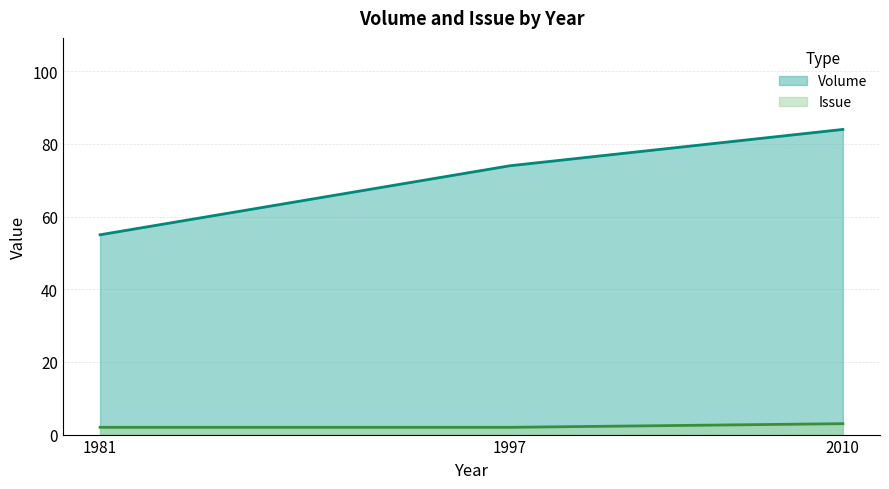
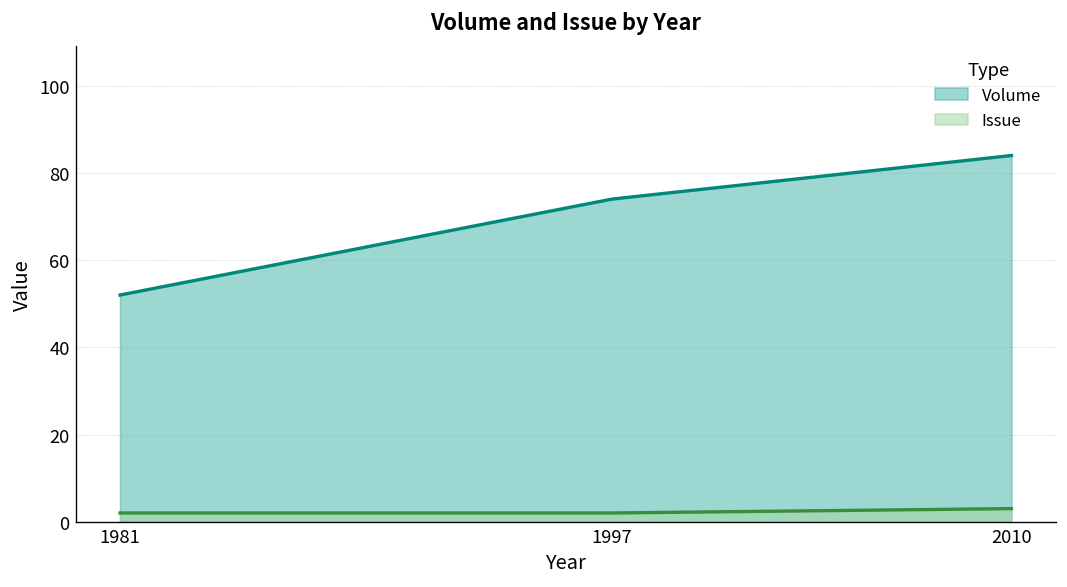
Volume, 1981: 55 -> 52
